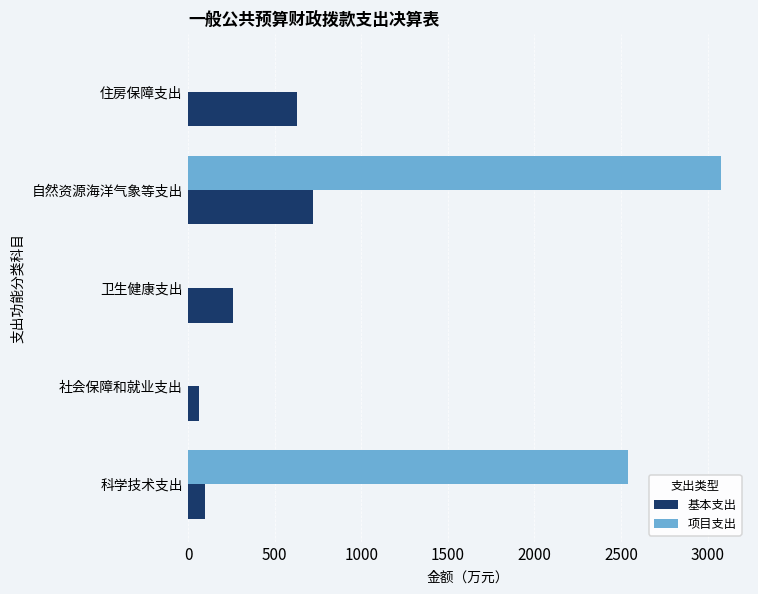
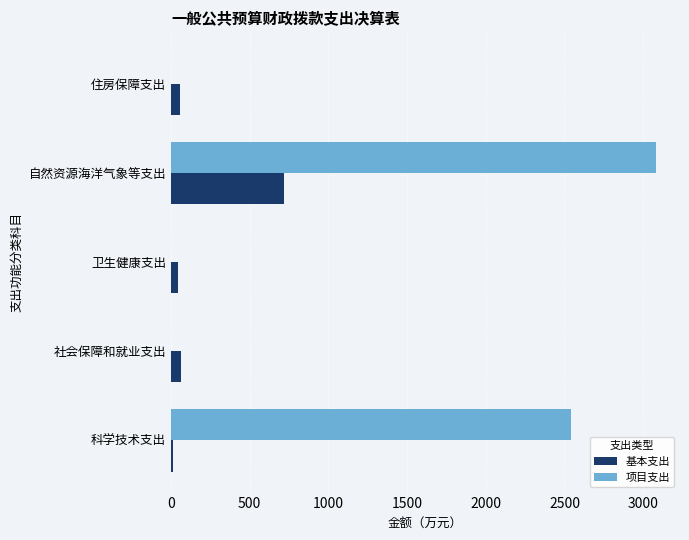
基本支出, 住房保障支出: 630 -> 60
基本支出, 卫生健康支出: 260 -> 50
基本支出, 科学技术支出: 100 -> 10
